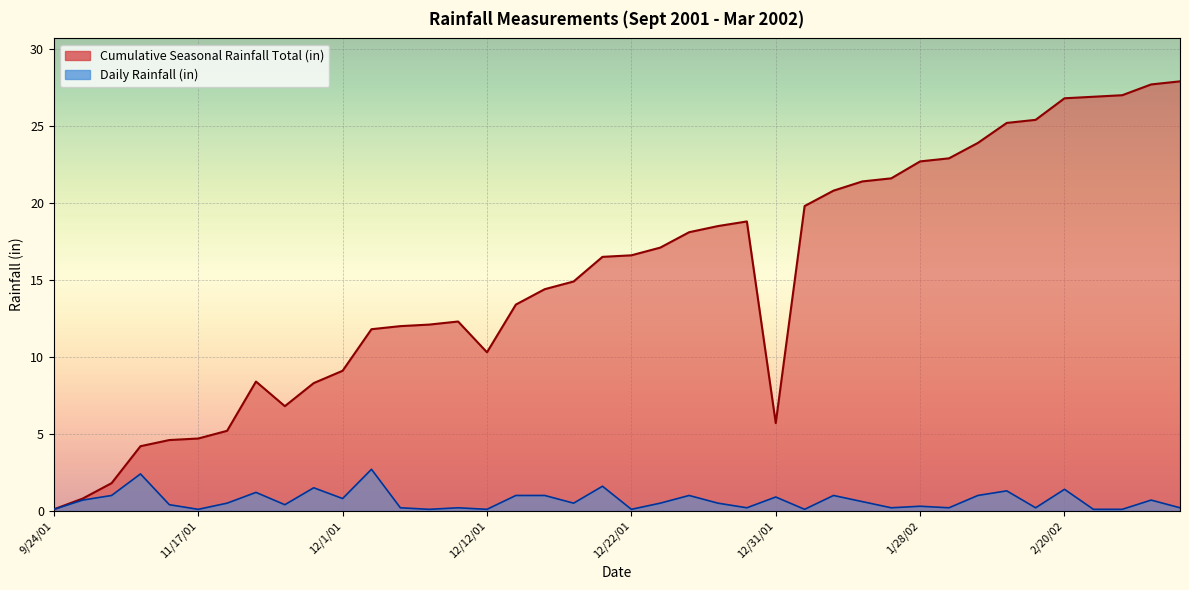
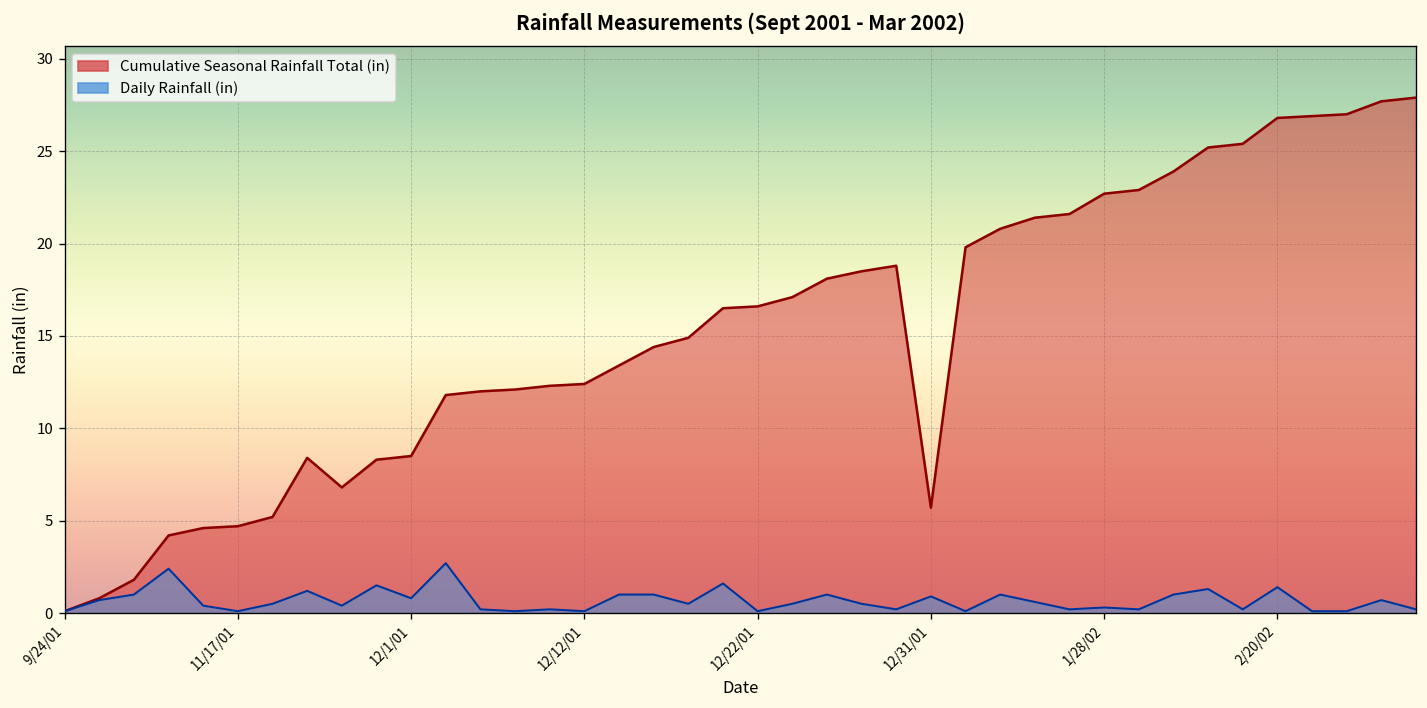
Cumulative Seasonal Rainfall Total (in), 12/1/01: 9.1 -> 8.5
Cumulative Seasonal Rainfall Total (in), 12/12/01: 10.3 -> 12.4
